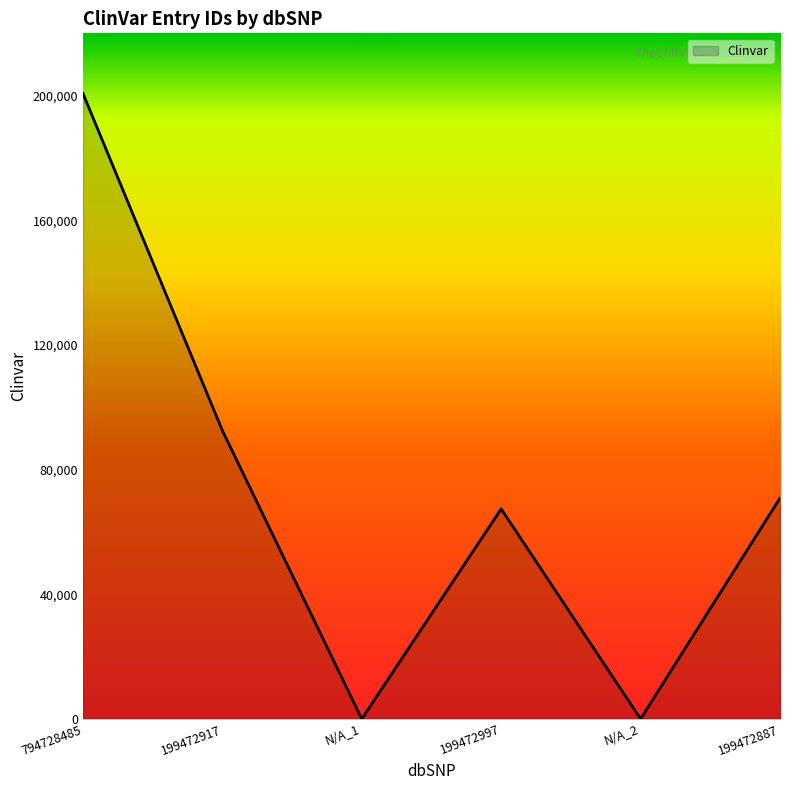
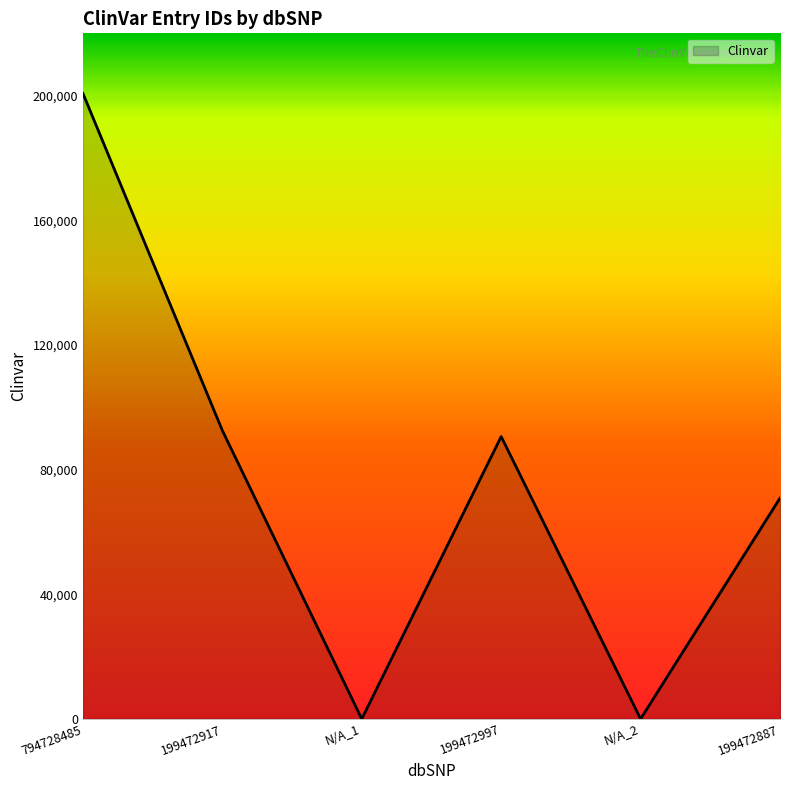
199472997: 67,000 -> 91,000
